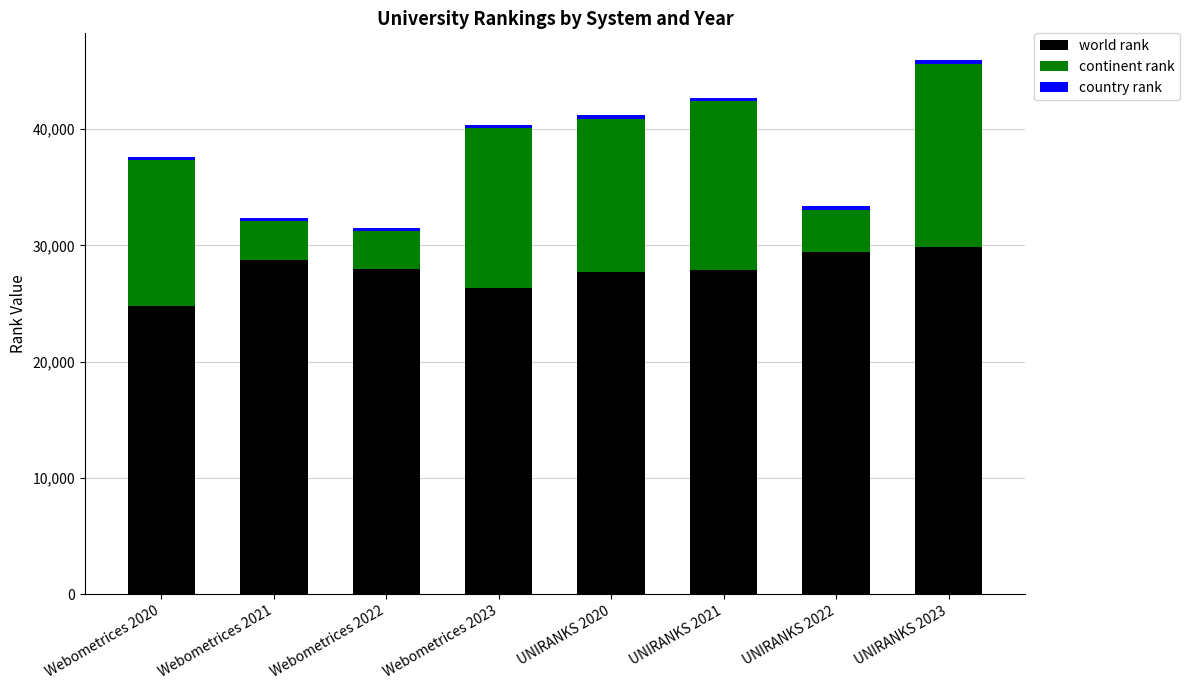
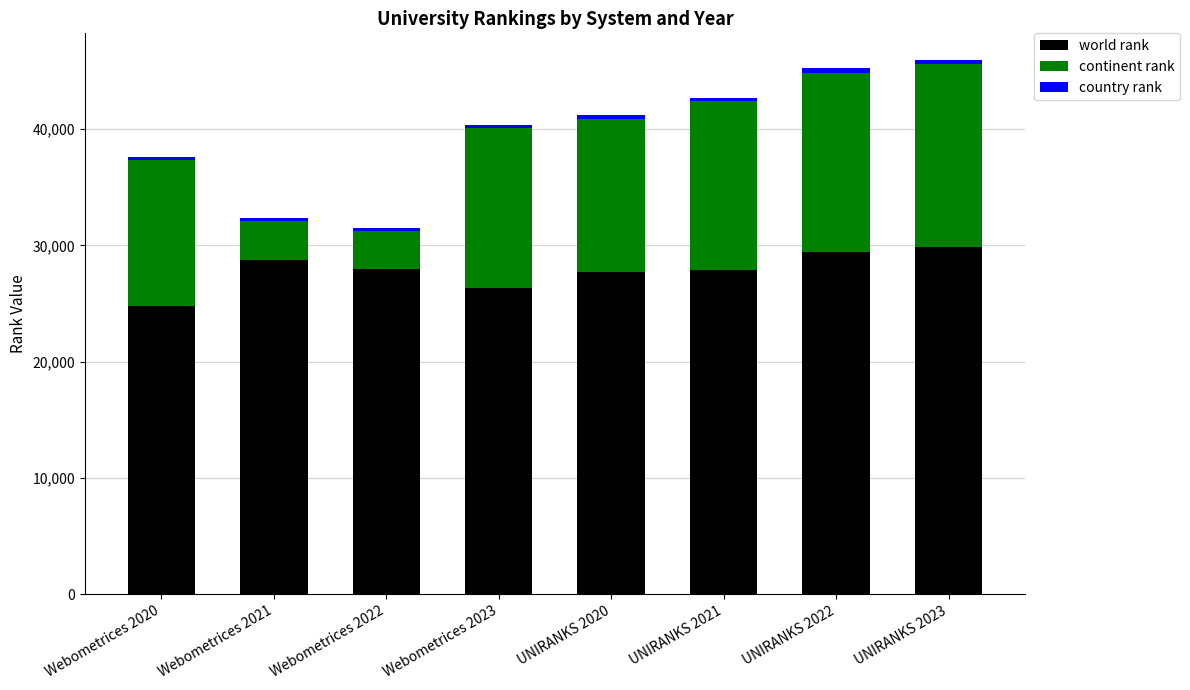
continent rank, UNIRANKS 2022: 3,600 -> 15,400
